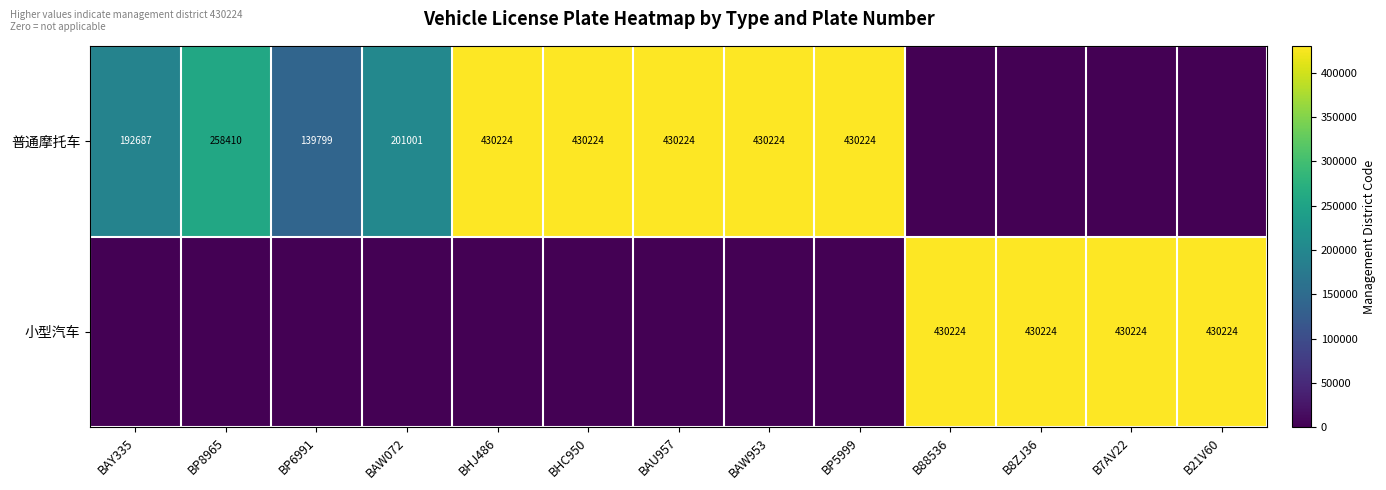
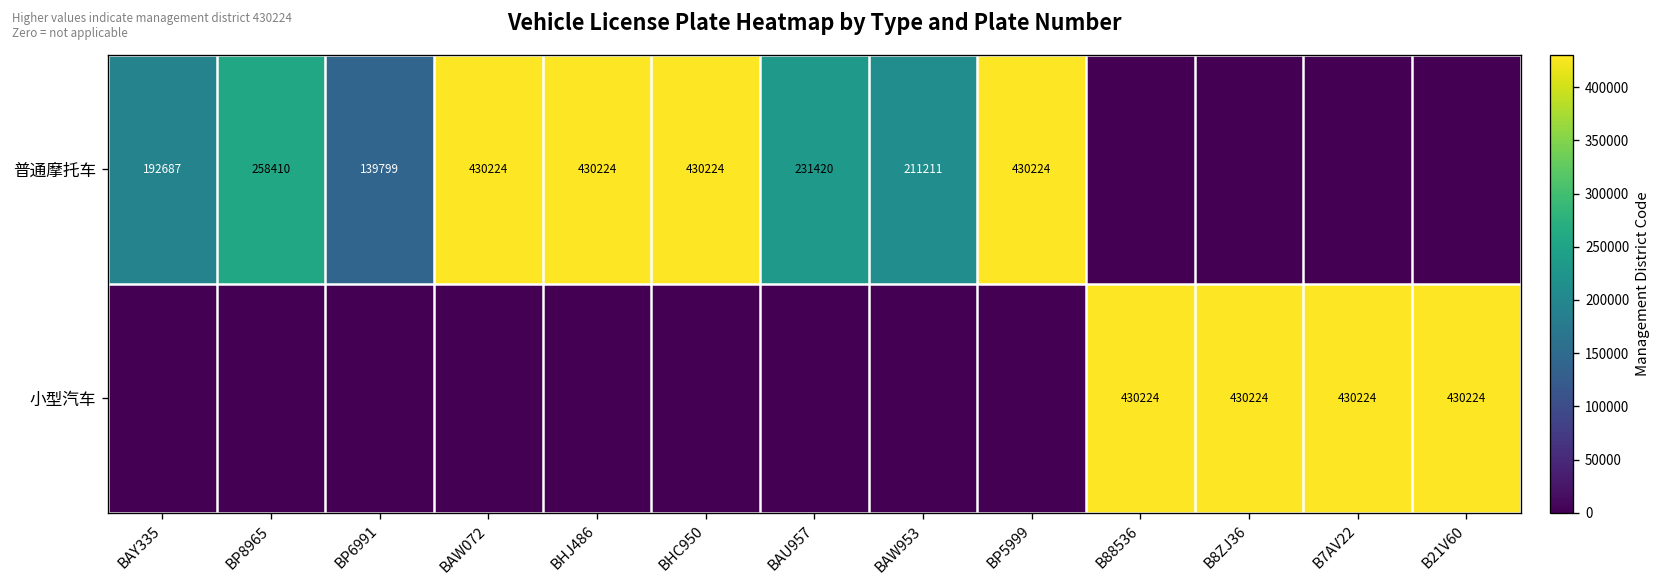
普通摩托车, BAW072: 201001 -> 430224
普通摩托车, BAU957: 430224 -> 231420
普通摩托车, BAW953: 430224 -> 211211
